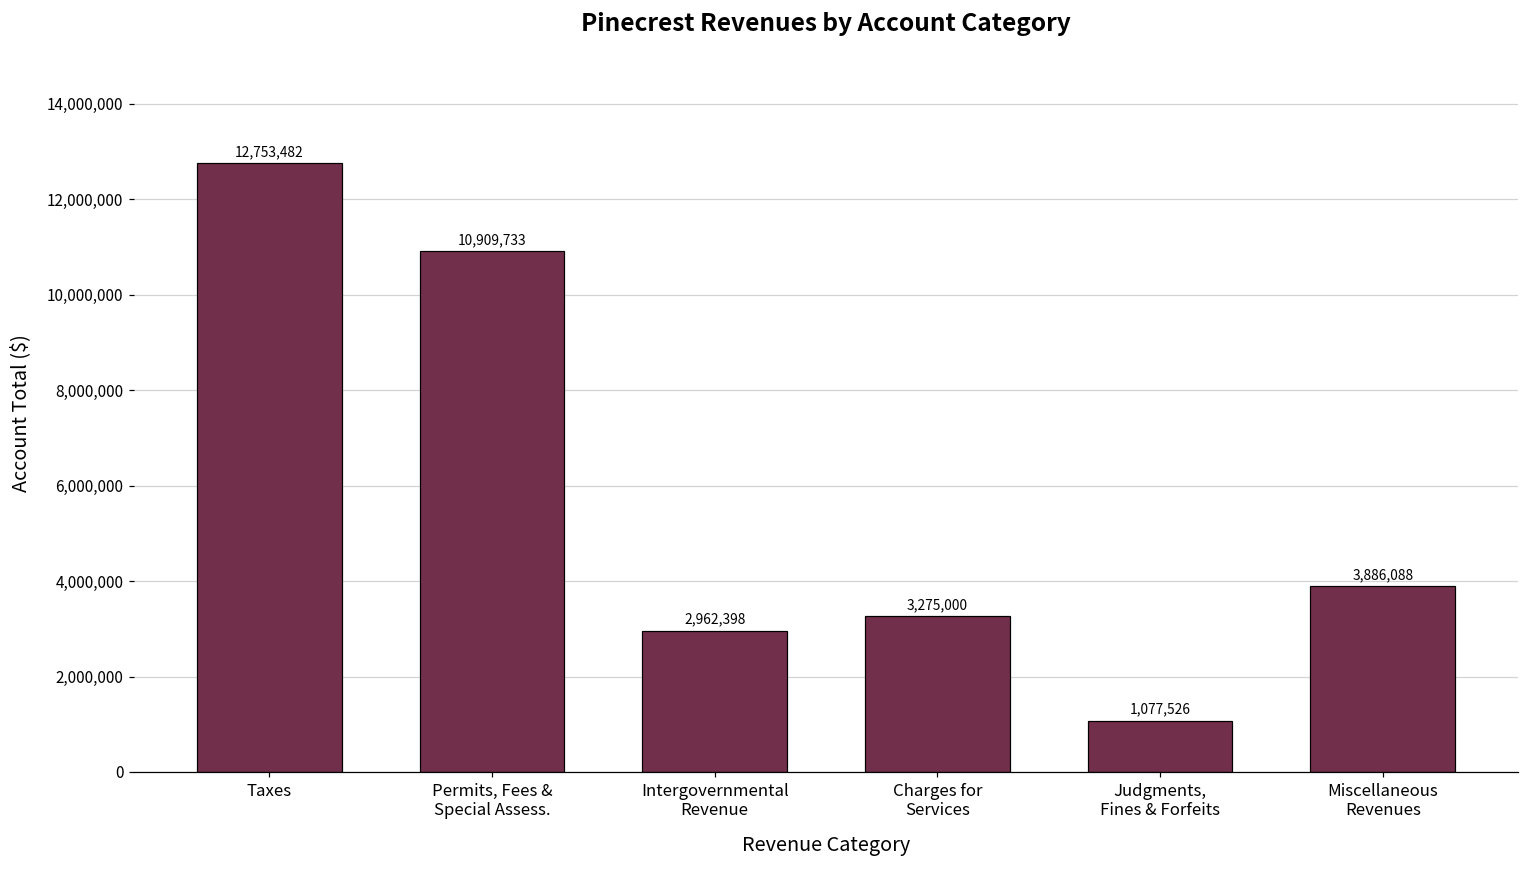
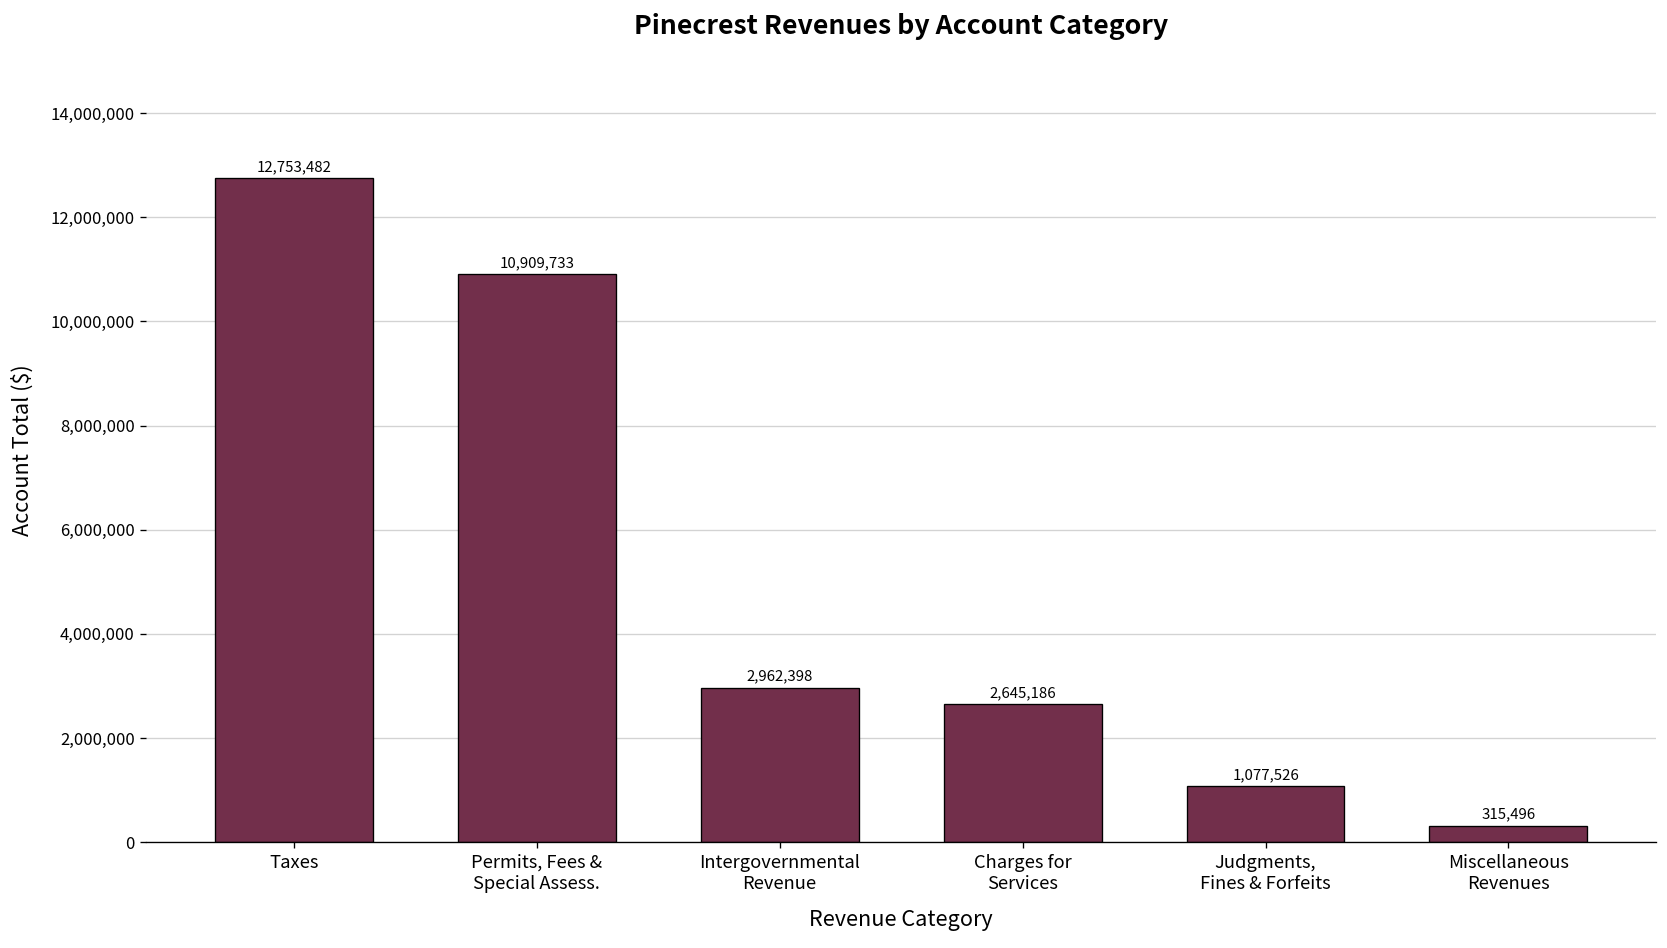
Charges for Services: 3,275,000 -> 2,645,186
Miscellaneous Revenues: 3,886,088 -> 315,496
